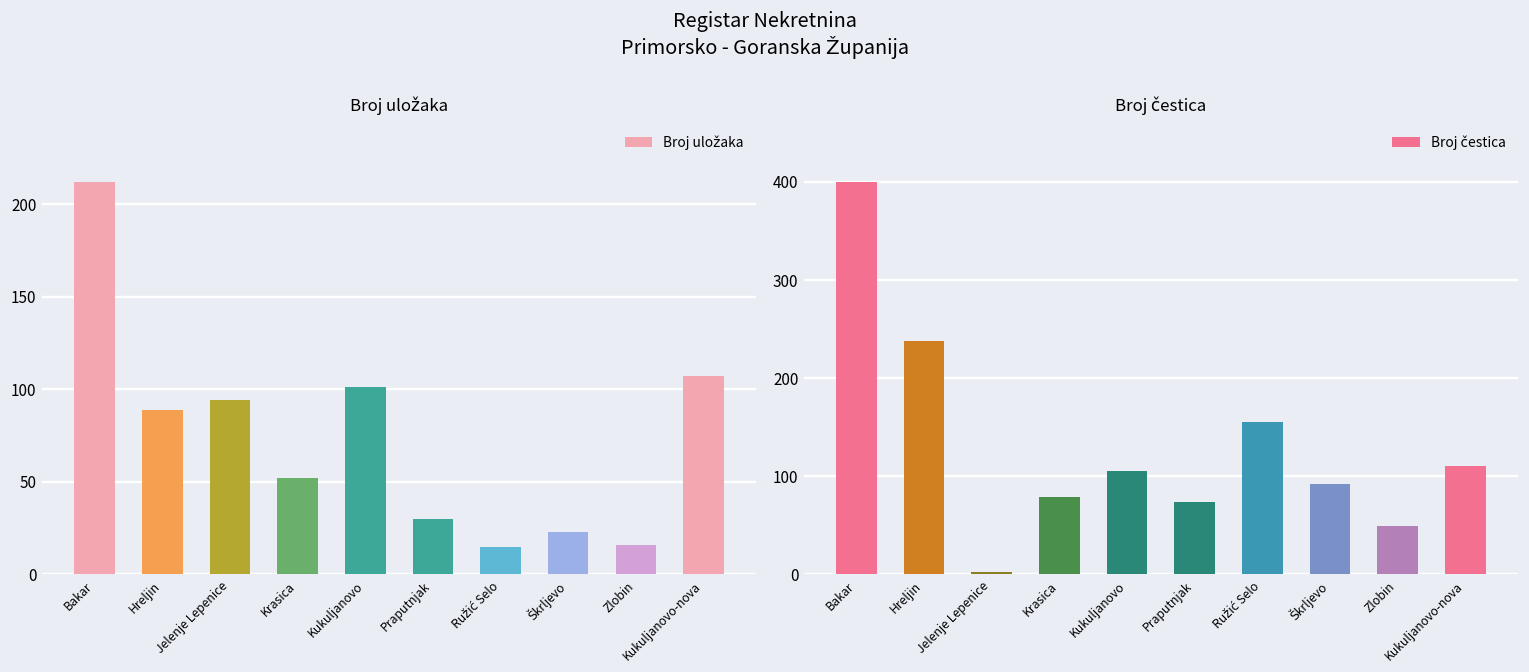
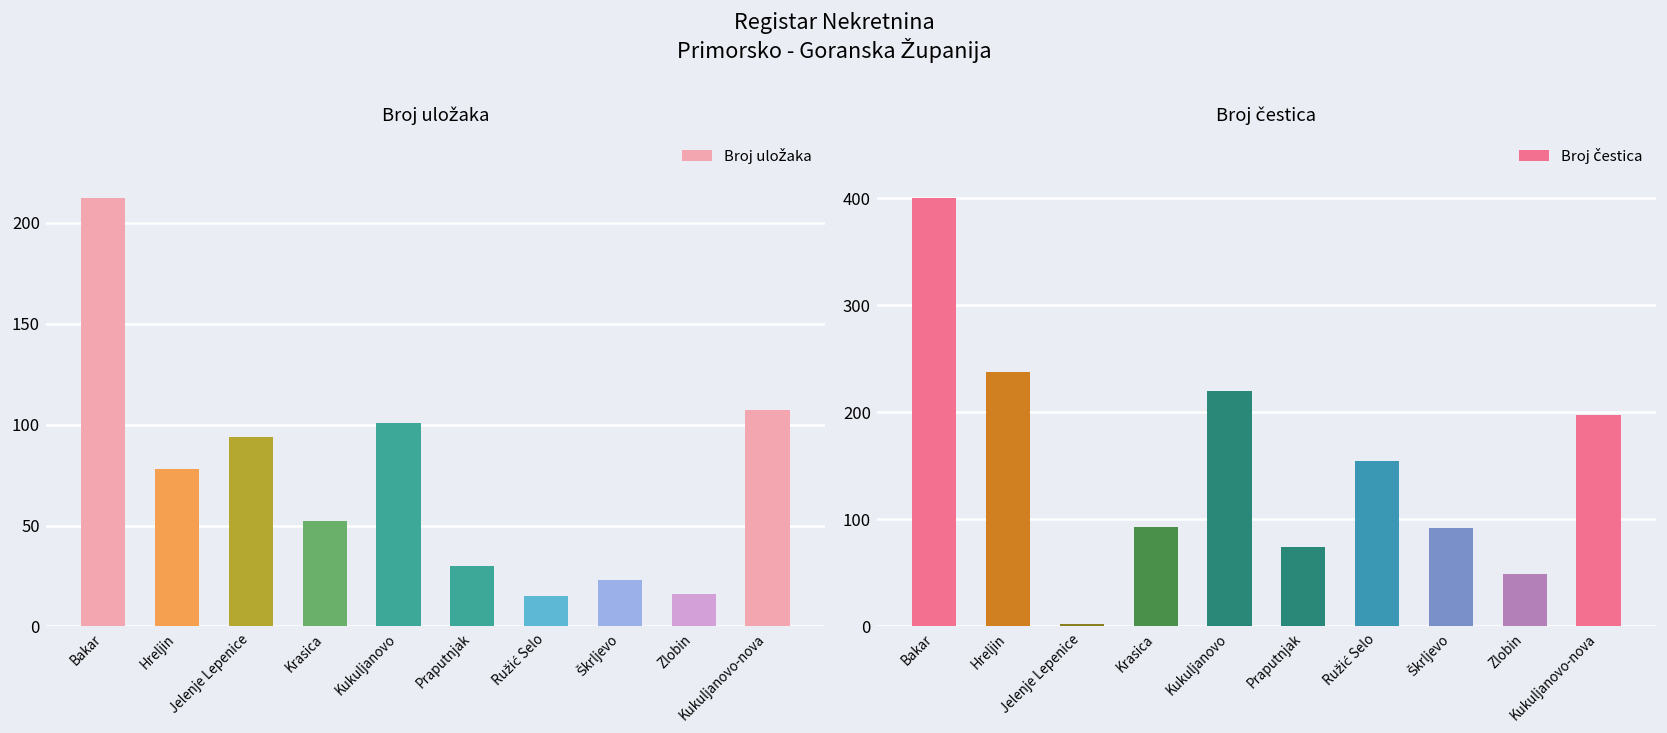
Broj uložaka, Hreljin: 89 -> 78
Broj čestica, Krasica: 80 -> 90
Broj čestica, Kukuljanovo: 110 -> 220
Broj čestica, Kukuljanovo-nova: 110 -> 200
